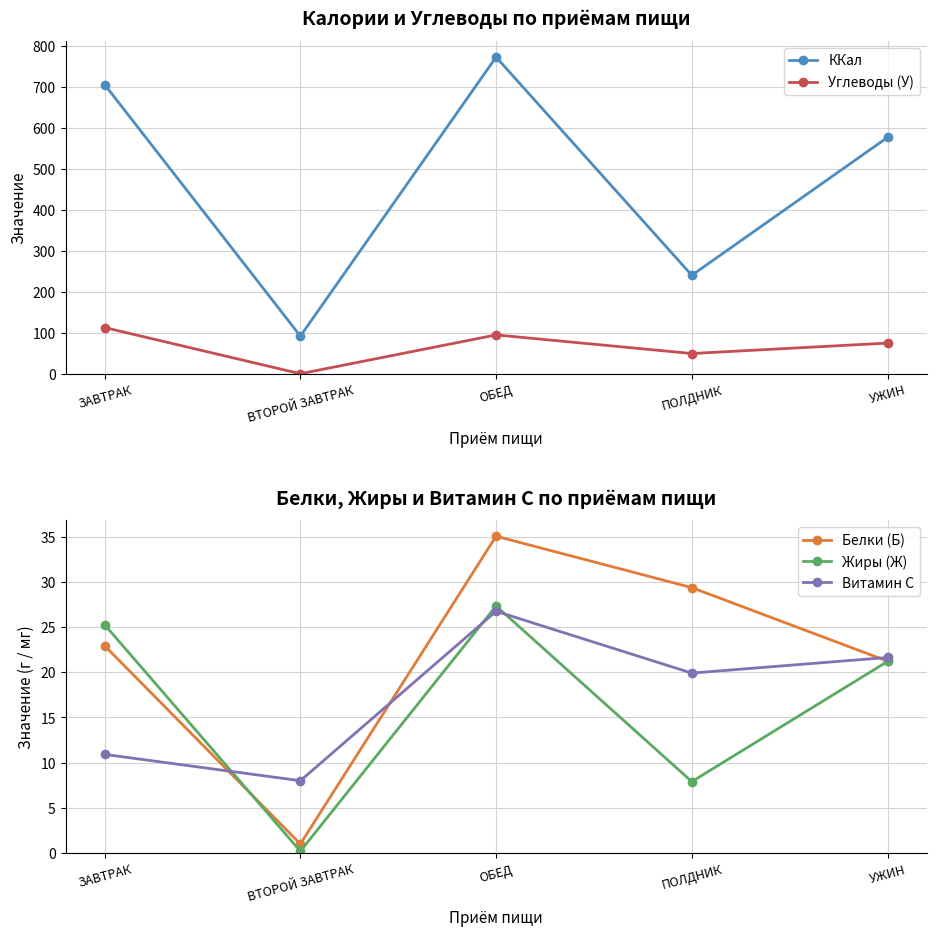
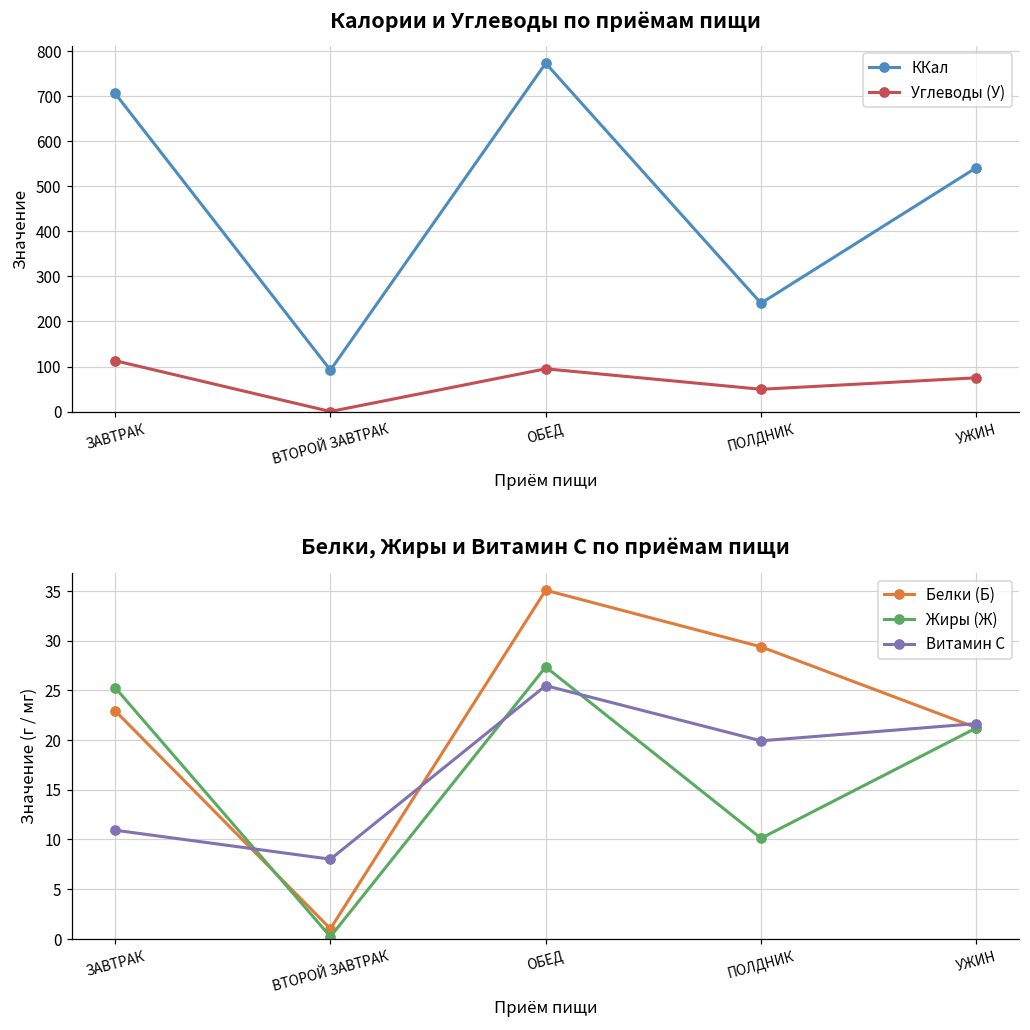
Калории и Углеводы по приёмам пищи, ККал, УЖИН: 580 -> 540
Белки, Жиры и Витамин C по приёмам пищи, Витамин C, ОБЕД: 27 -> 25
Белки, Жиры и Витамин C по приёмам пищи, Жиры (Ж), ПОЛДНИК: 8 -> 10
